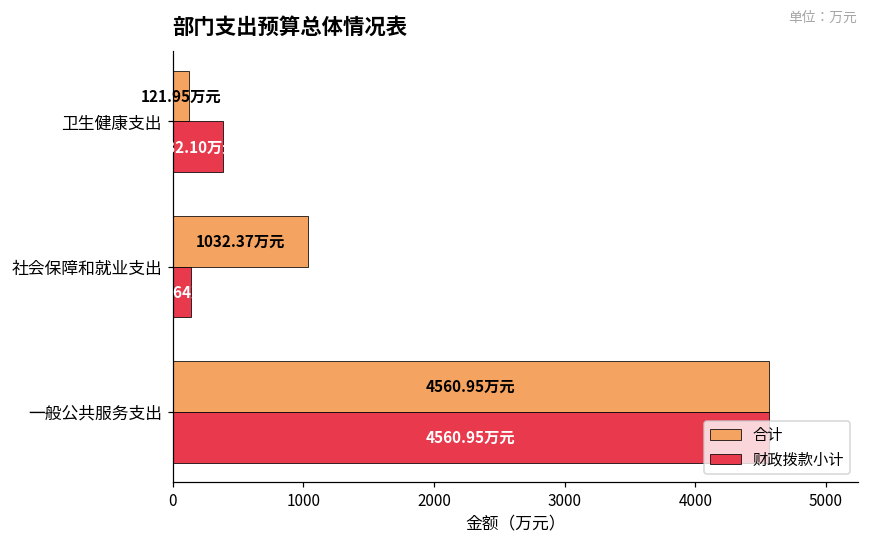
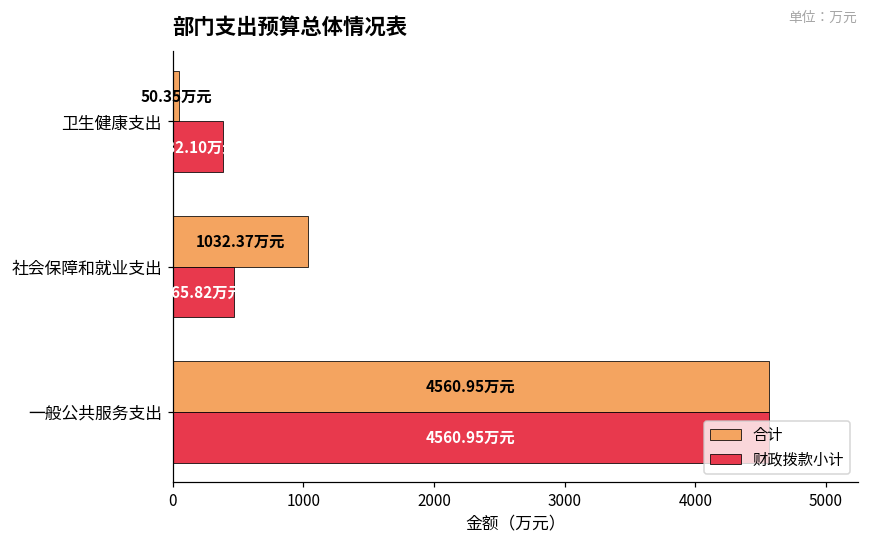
合计, 卫生健康支出: 121.95 -> 50.35
财政拨款小计, 社会保障和就业支出: 140 -> 470
